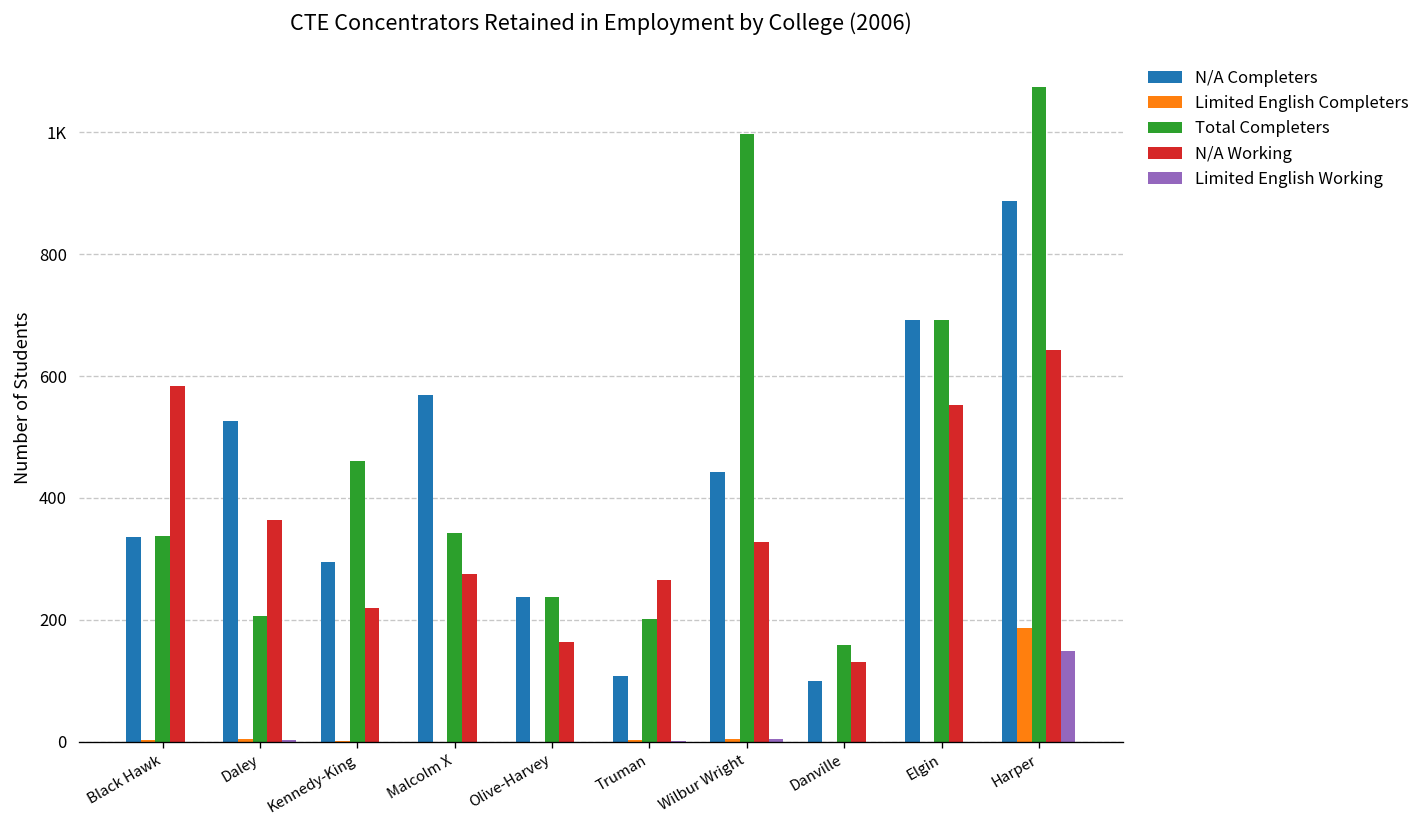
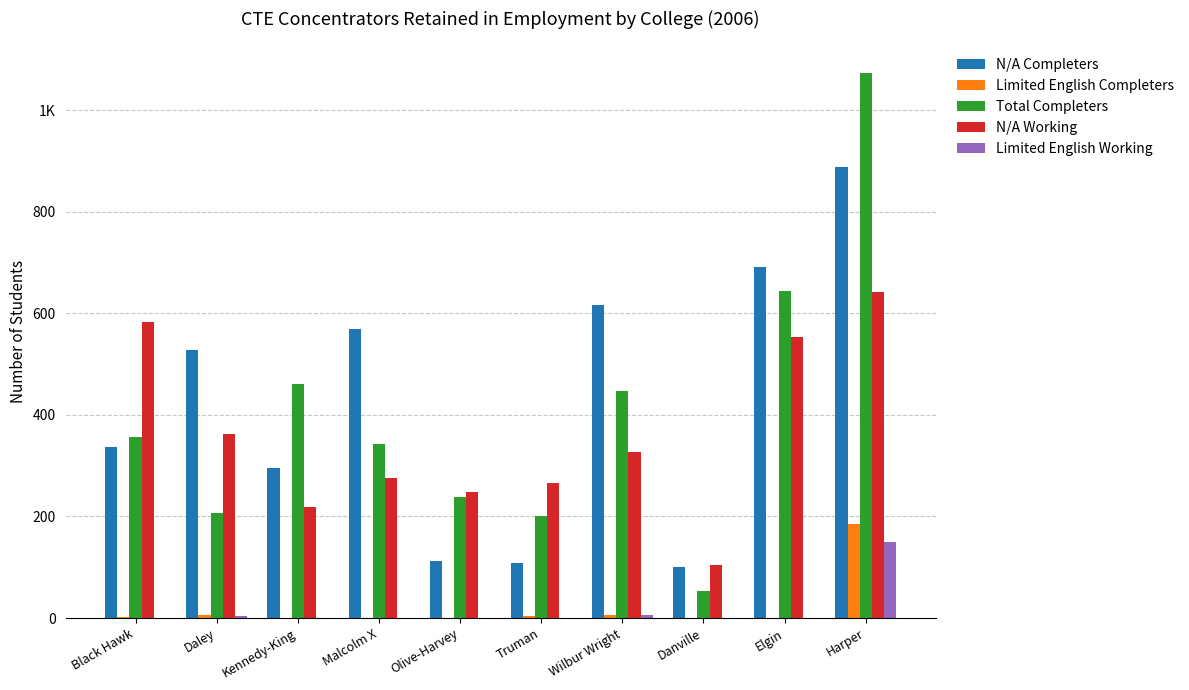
Total Completers, Black Hawk: 340 -> 360
N/A Completers, Olive-Harvey: 240 -> 110
N/A Working, Olive-Harvey: 160 -> 250
N/A Completers, Wilbur Wright: 440 -> 620
Total Completers, Wilbur Wright: 1000 -> 450
Total Completers, Danville: 160 -> 50
N/A Working, Danville: 130 -> 110
Total Completers, Elgin: 690 -> 650
